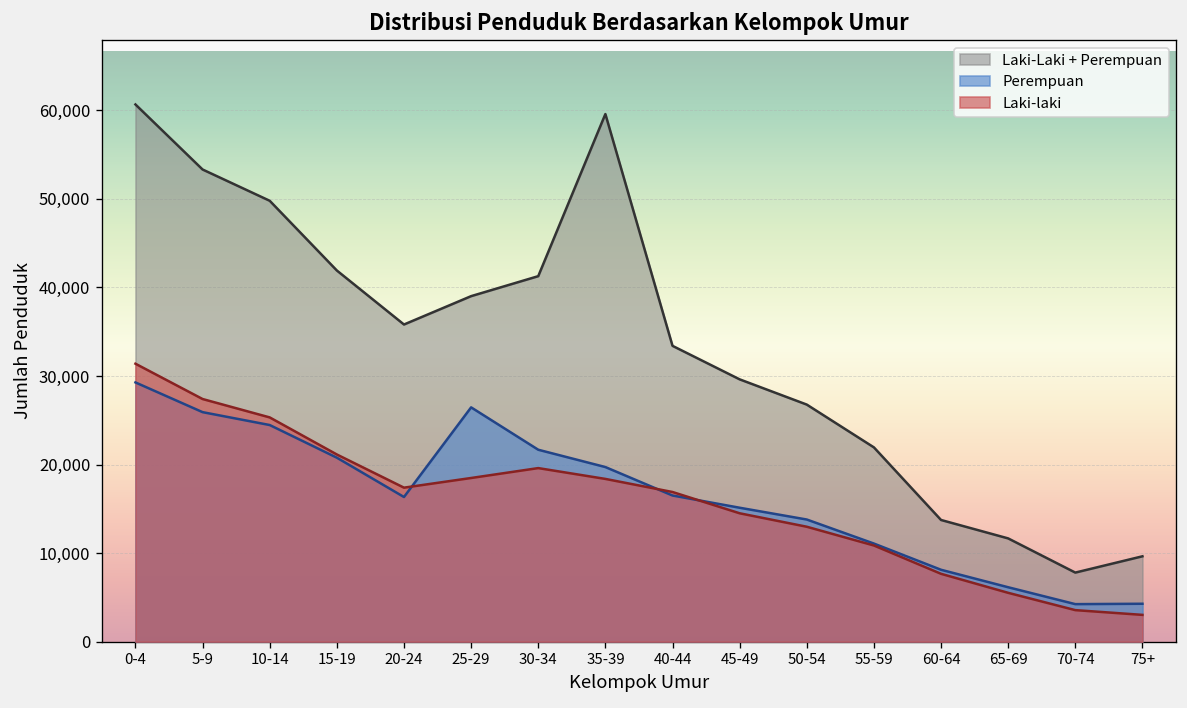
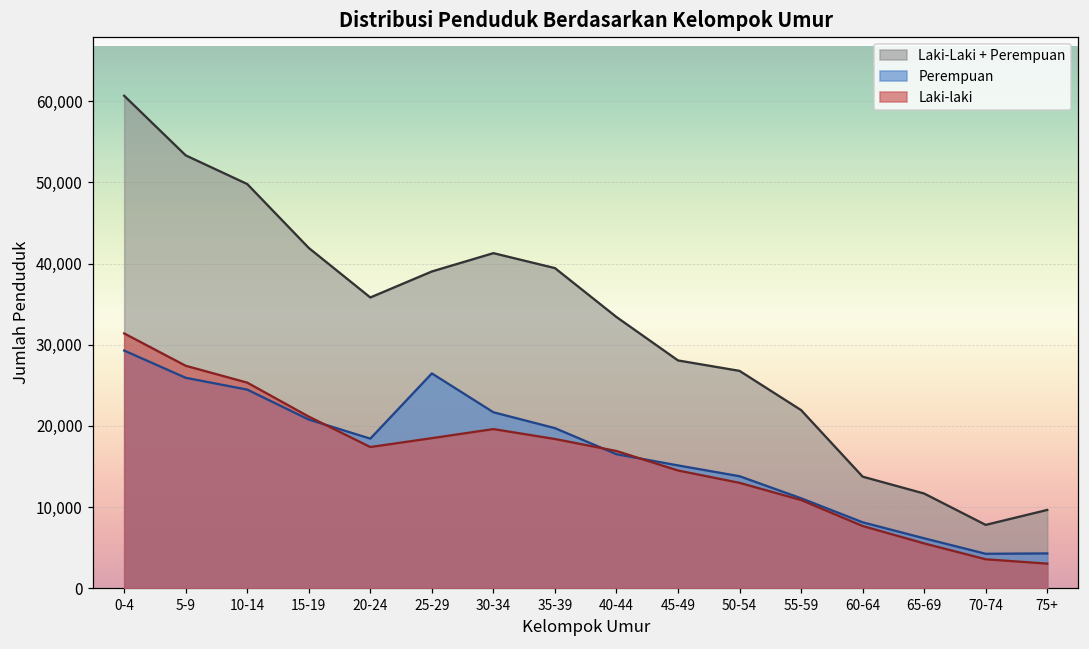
Perempuan, 20-24: 16,000 -> 18,000
Laki-Laki + Perempuan, 35-39: 60,000 -> 39,000
Laki-Laki + Perempuan, 45-49: 30,000 -> 28,000
